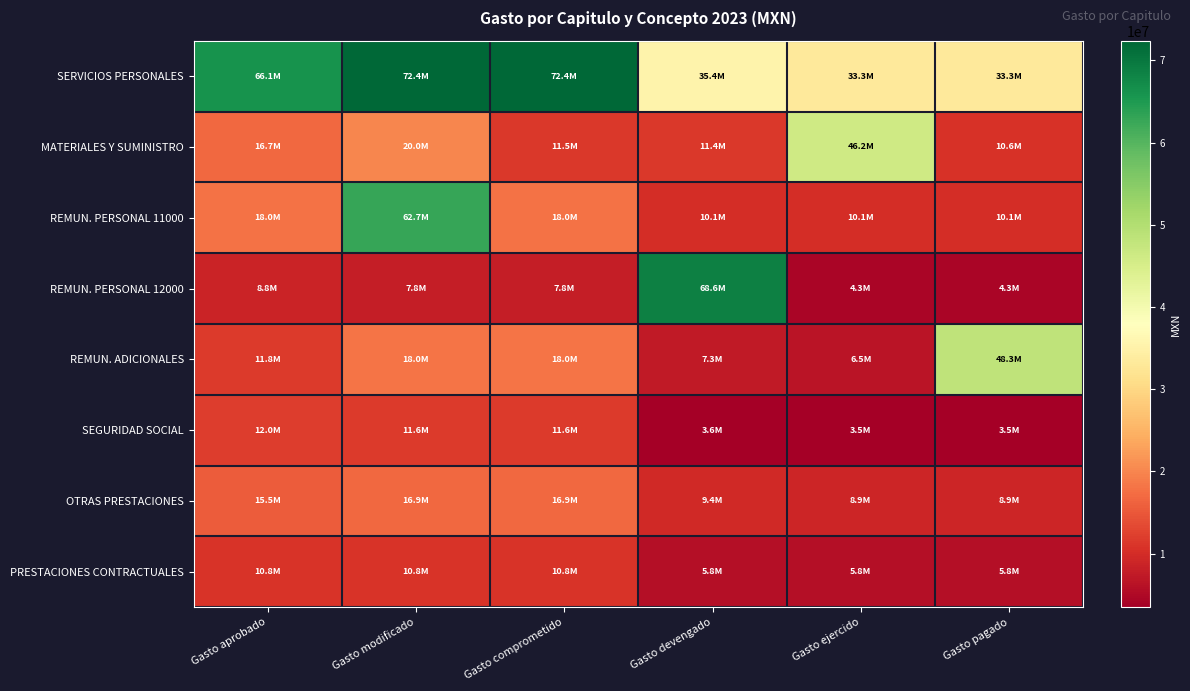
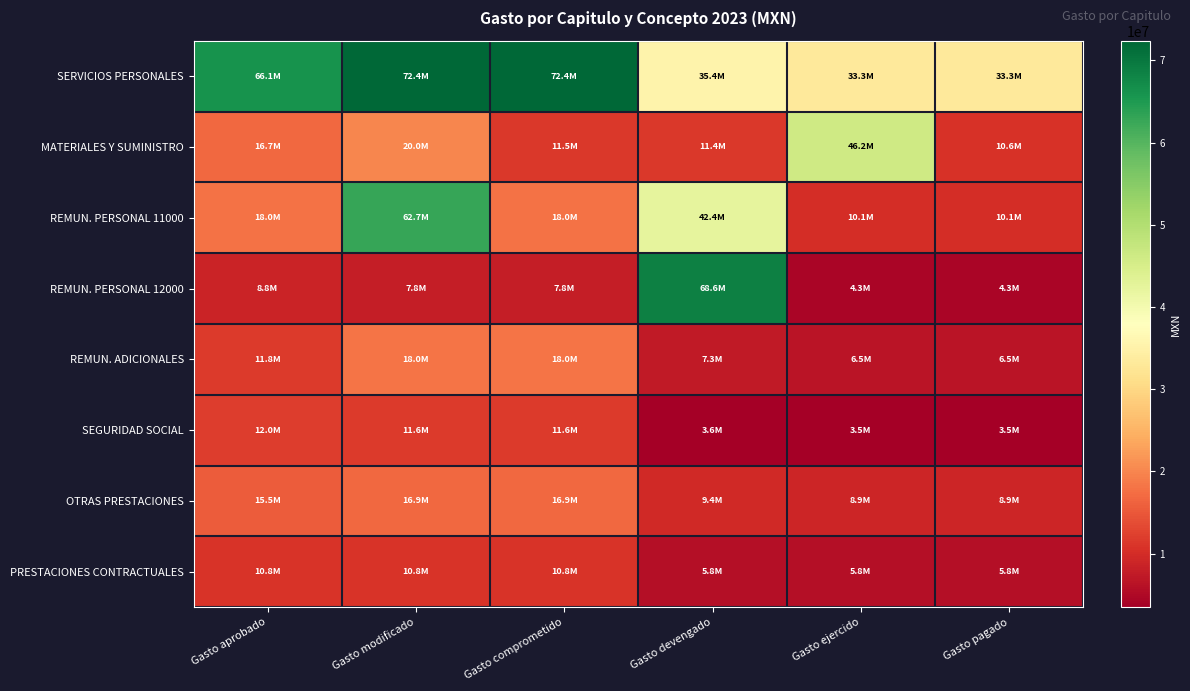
REMUN. PERSONAL 11000, Gasto devengado: 10.1M -> 42.4M
REMUN. ADICIONALES, Gasto pagado: 48.3M -> 6.5M
